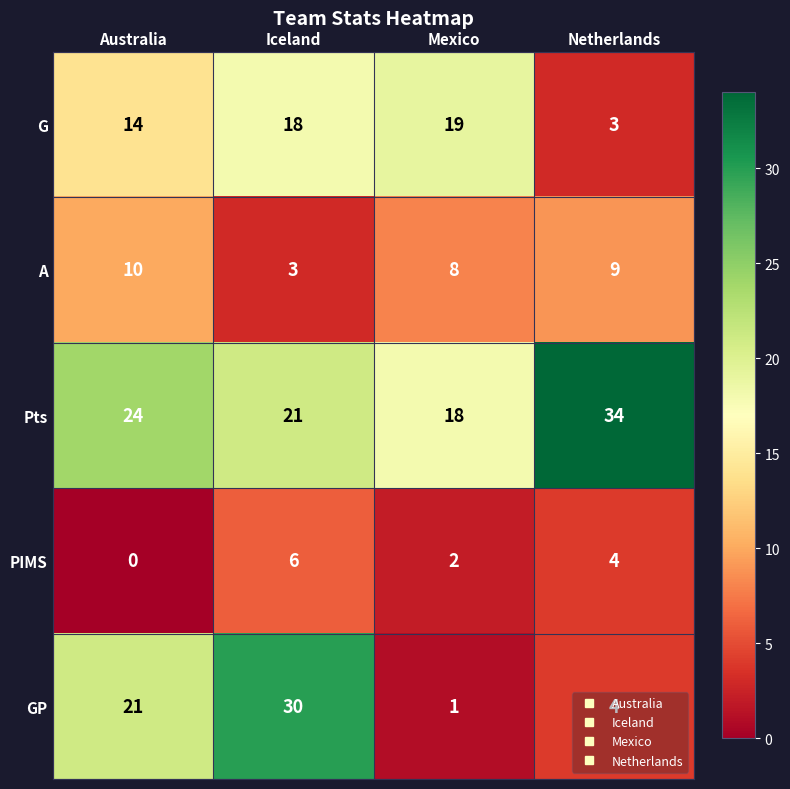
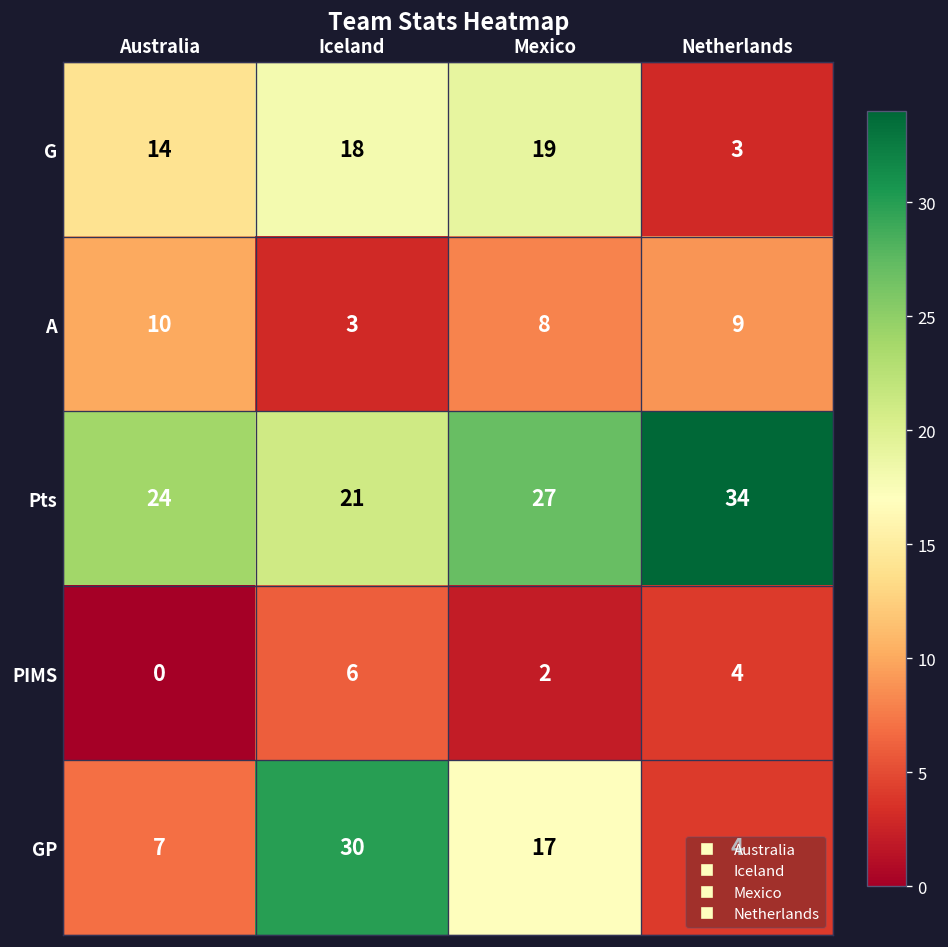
Pts, Mexico: 18 -> 27
GP, Australia: 21 -> 7
GP, Mexico: 1 -> 17
